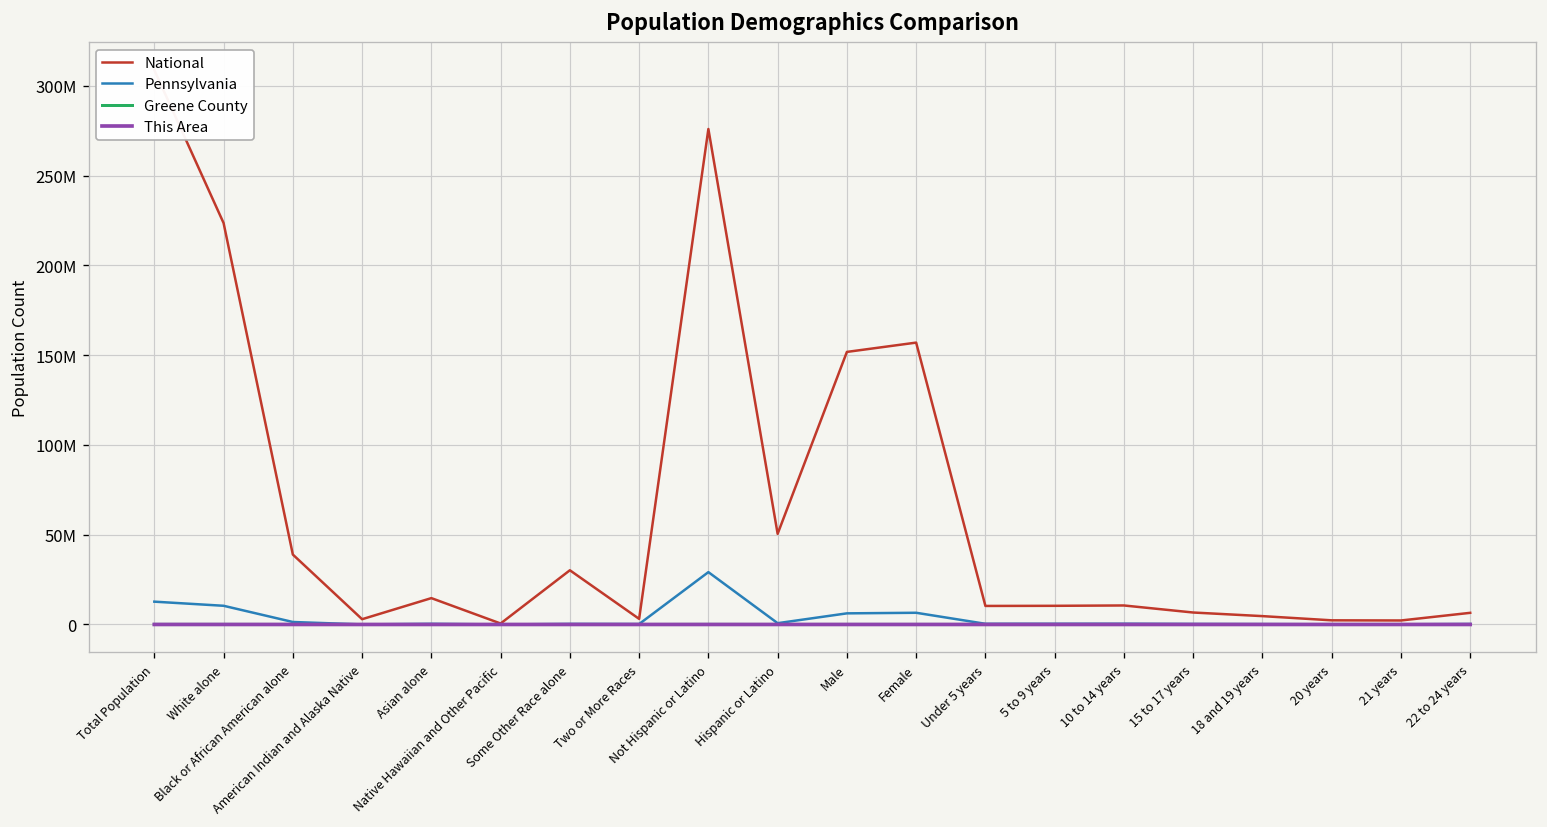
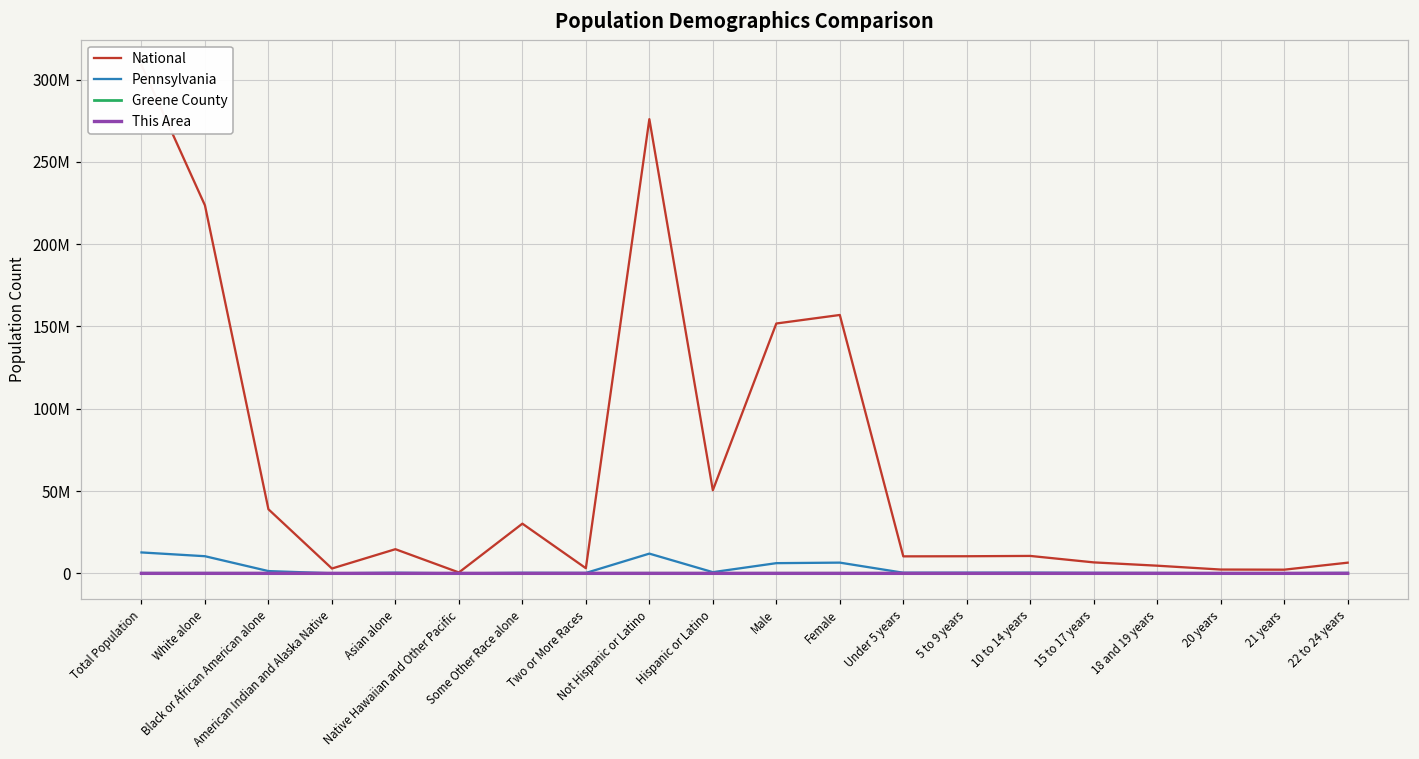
Pennsylvania, Not Hispanic or Latino: 29000000 -> 12000000
